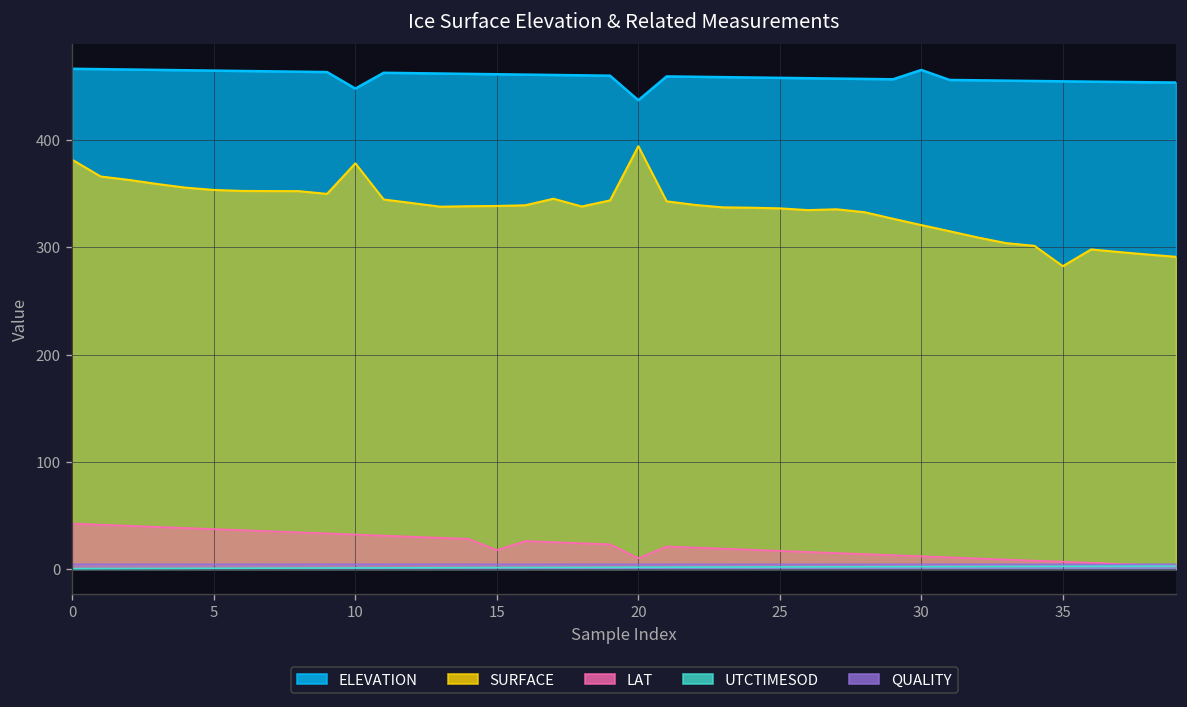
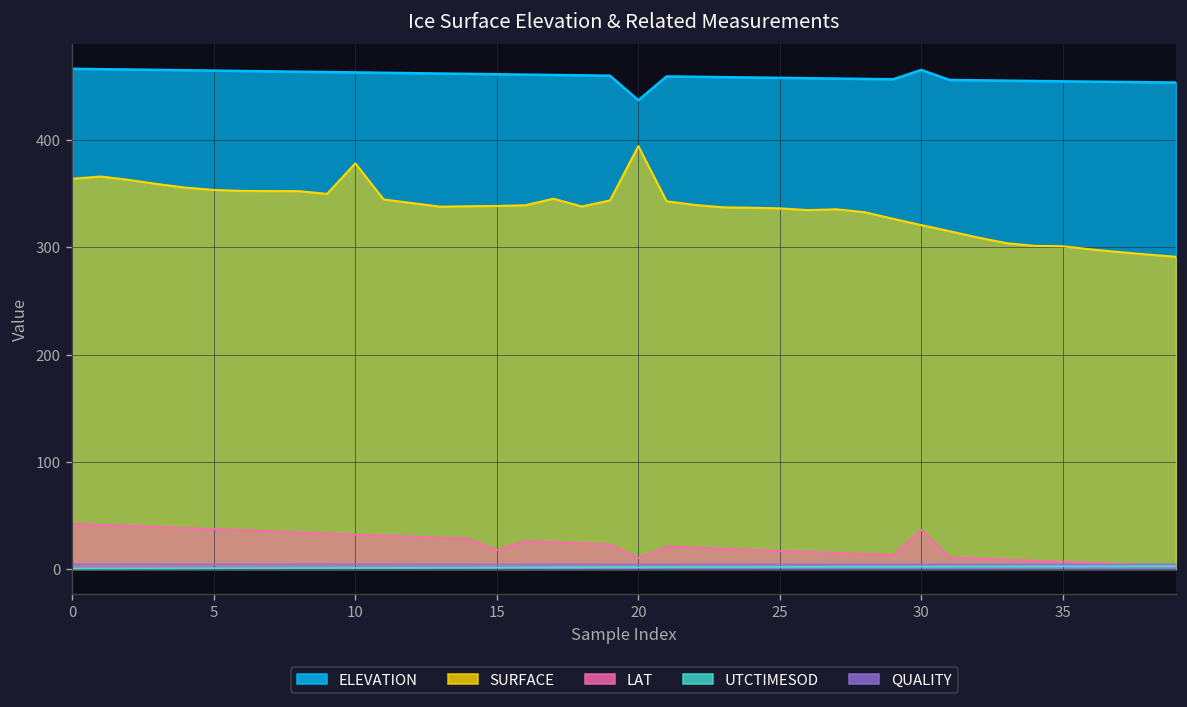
SURFACE, 0: 380 -> 360
ELEVATION, 10: 450 -> 460
LAT, 30: 10 -> 40
SURFACE, 35: 280 -> 300
